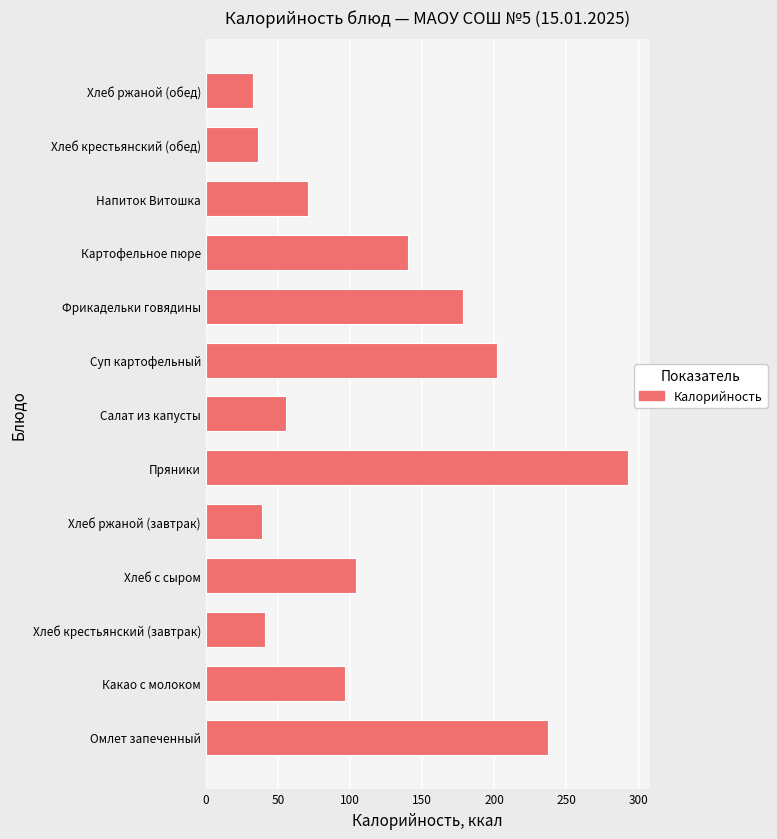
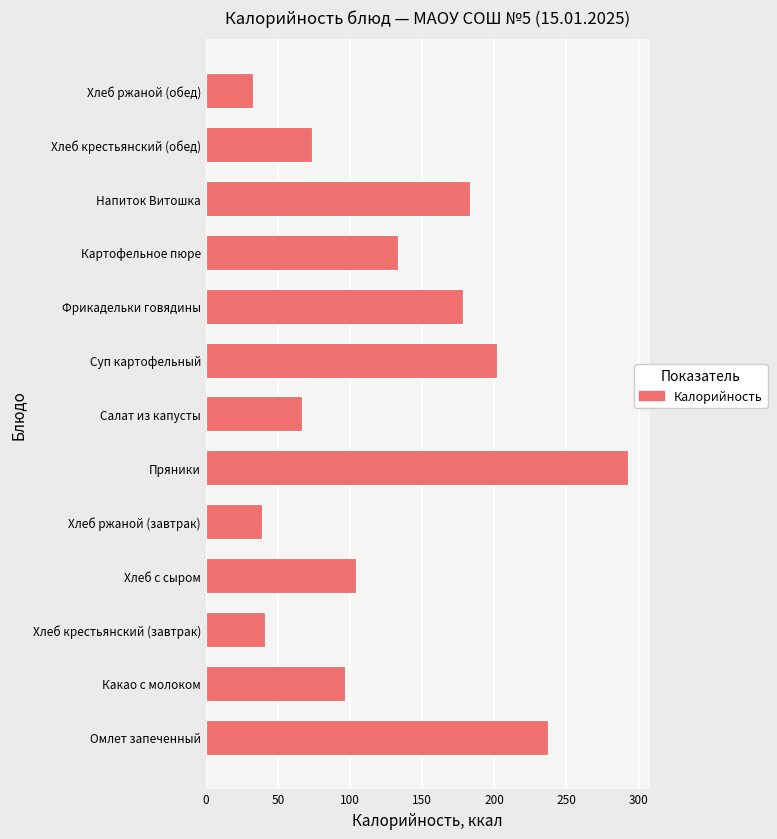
Хлеб крестьянский (обед): 36 -> 74
Напиток Витошка: 71 -> 183
Картофельное пюре: 140 -> 133
Салат из капусты: 56 -> 67
